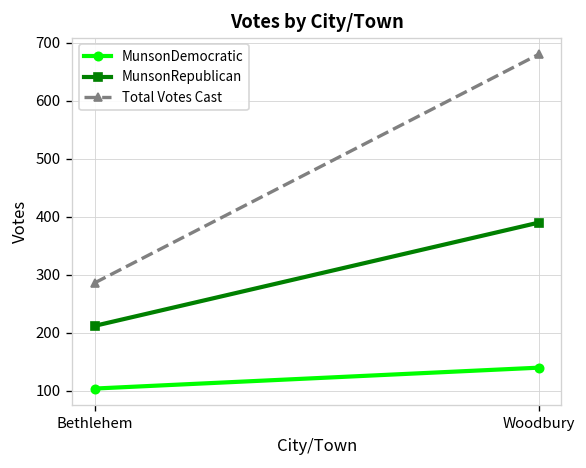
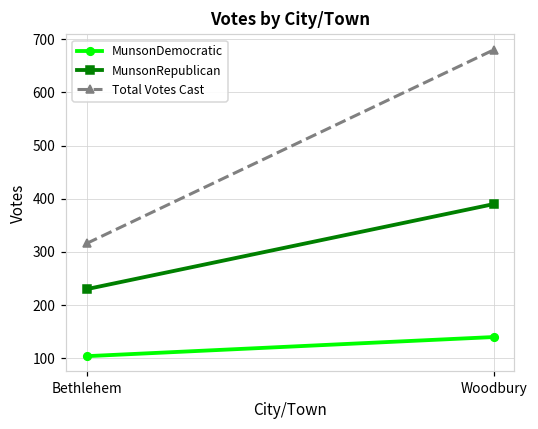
MunsonRepublican, Bethlehem: 210 -> 230
Total Votes Cast, Bethlehem: 290 -> 320
